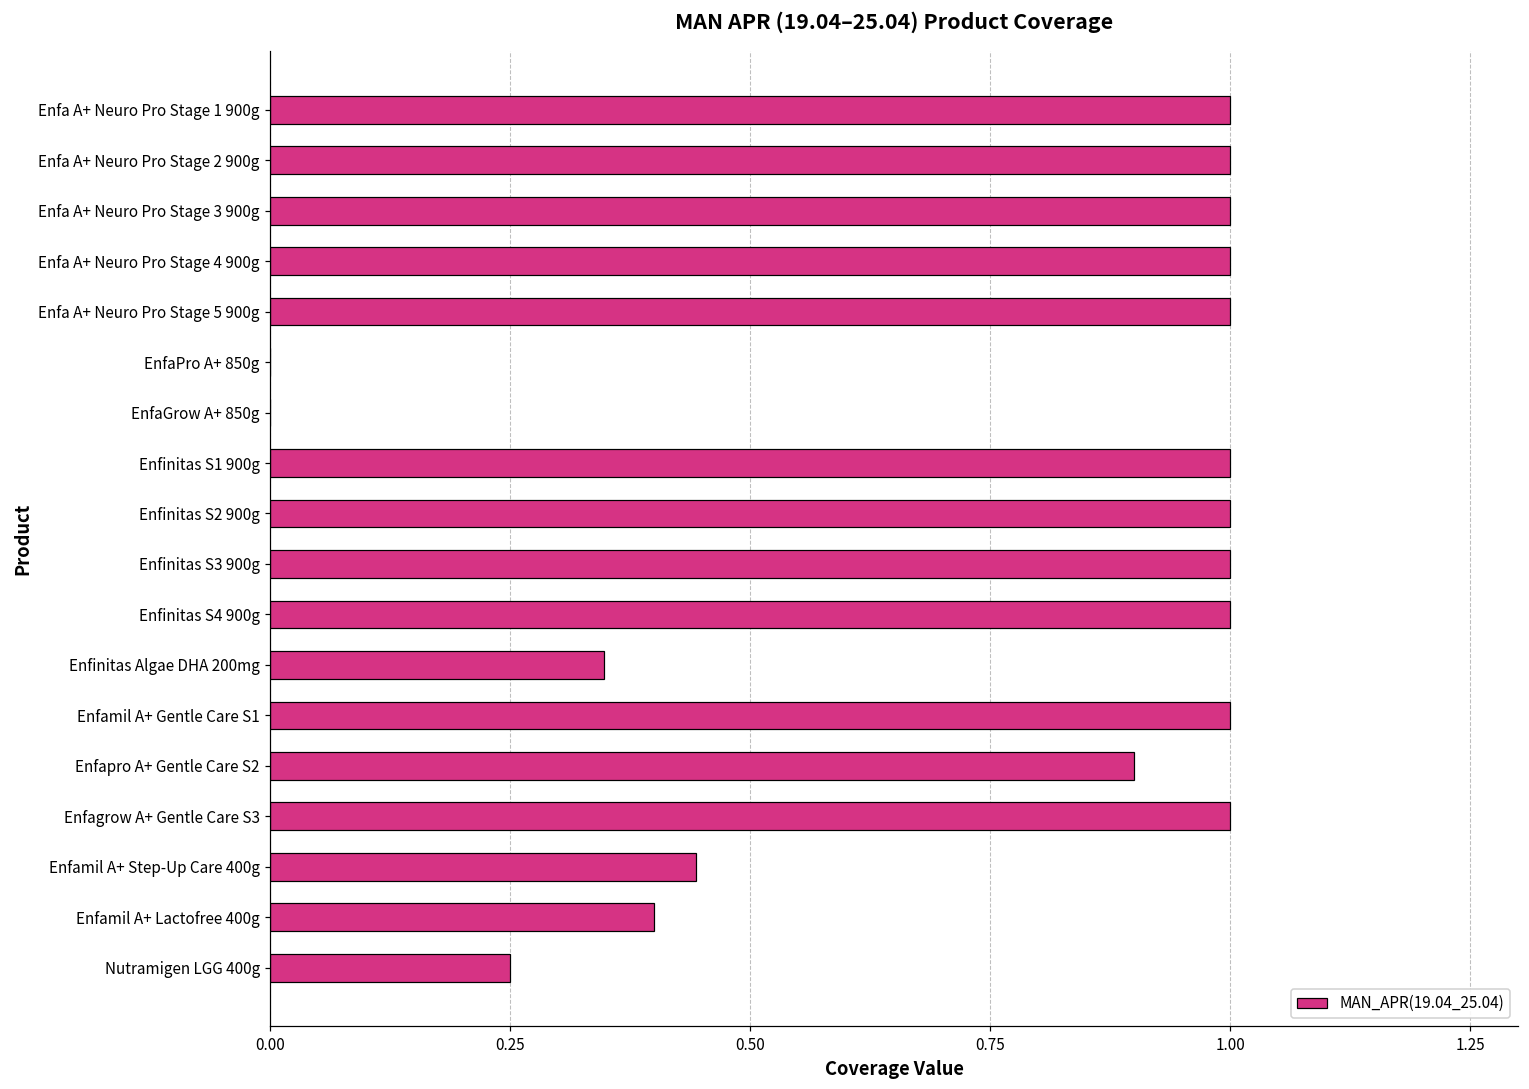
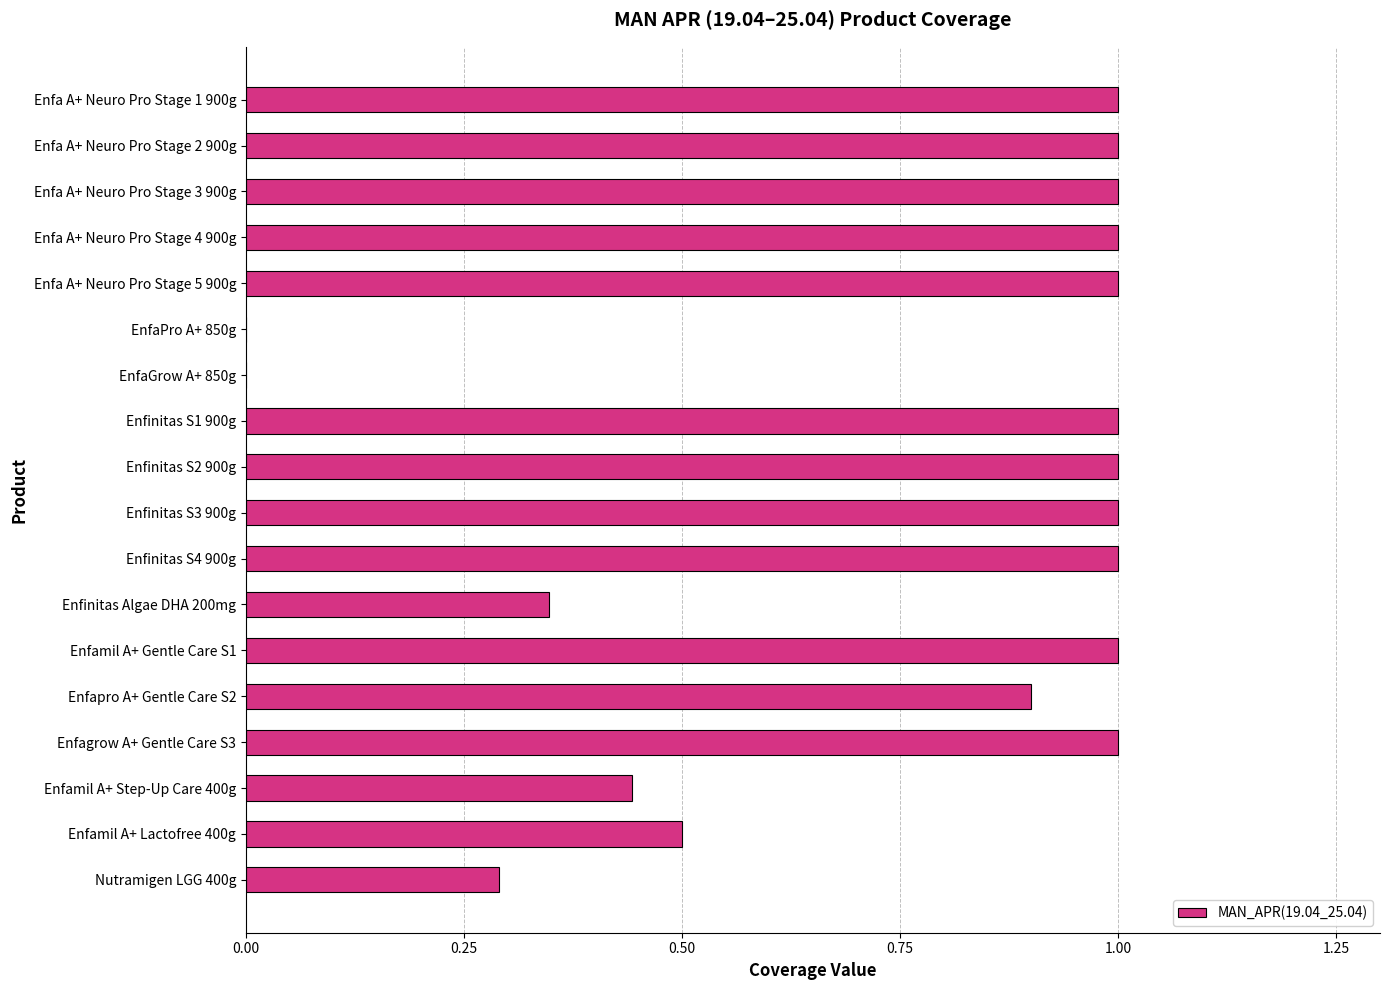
Enfamil A+ Lactofree 400g: 0.4 -> 0.5
Nutramigen LGG 400g: 0.25 -> 0.29
